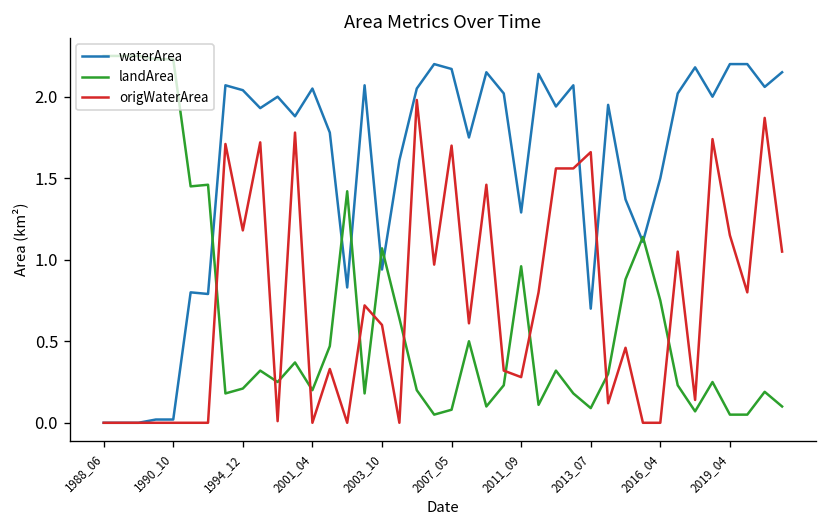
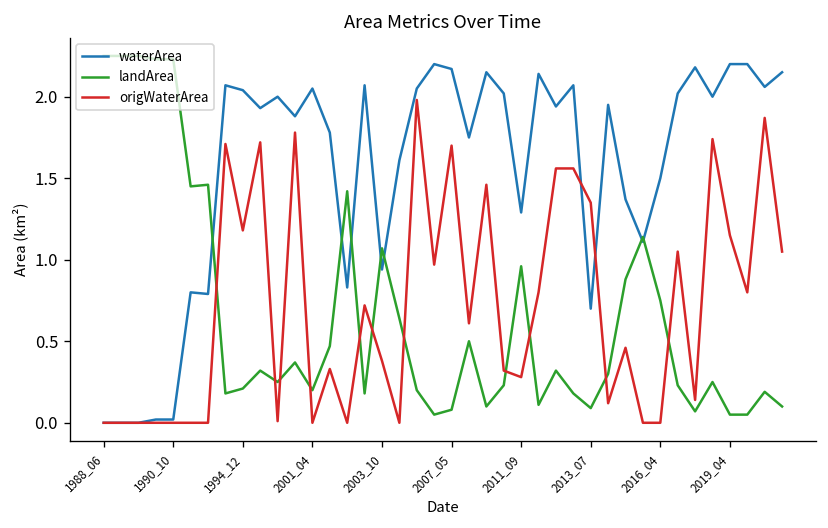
origWaterArea, 2003_10: 0.60 -> 0.38
origWaterArea, 2013_07: 1.66 -> 1.35
